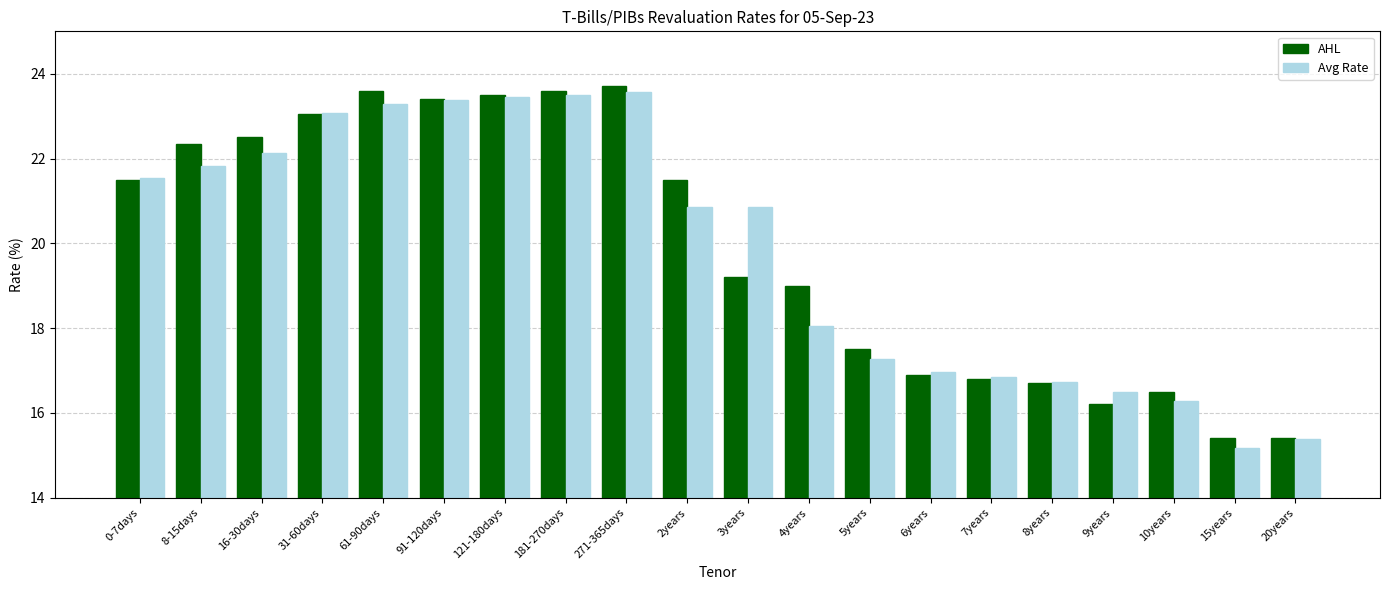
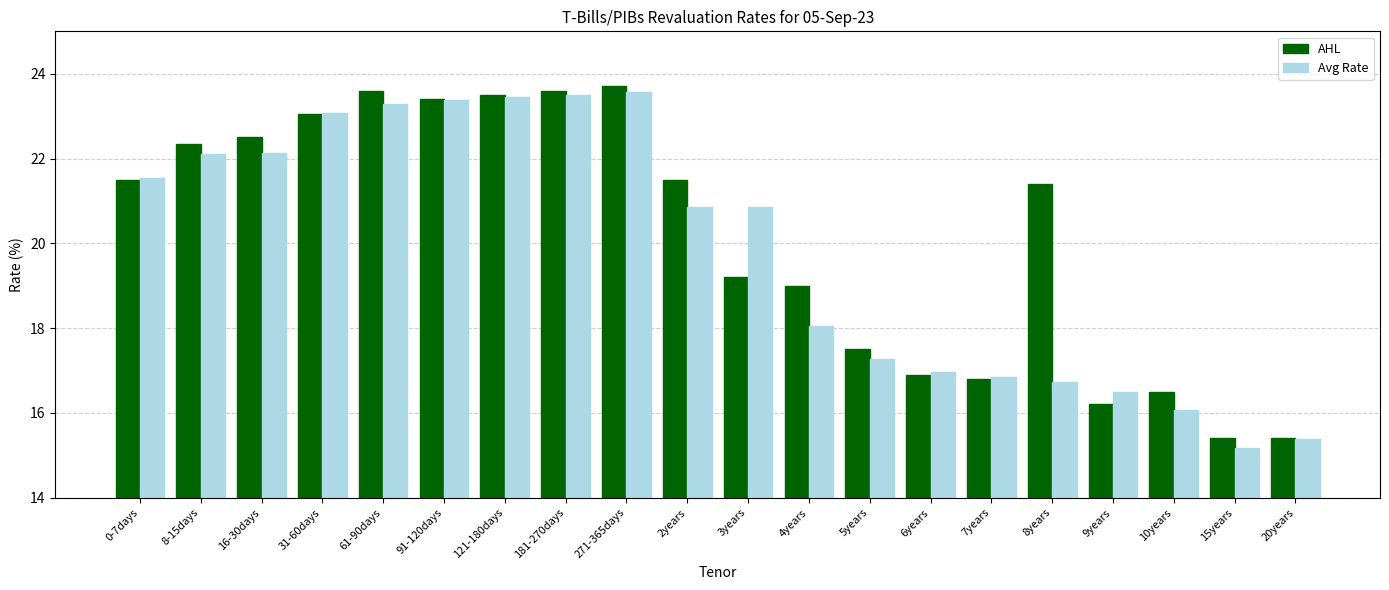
Avg Rate, 8-15days: 21.8 -> 22.1
AHL, 8years: 16.7 -> 21.4
Avg Rate, 10years: 16.3 -> 16.1
